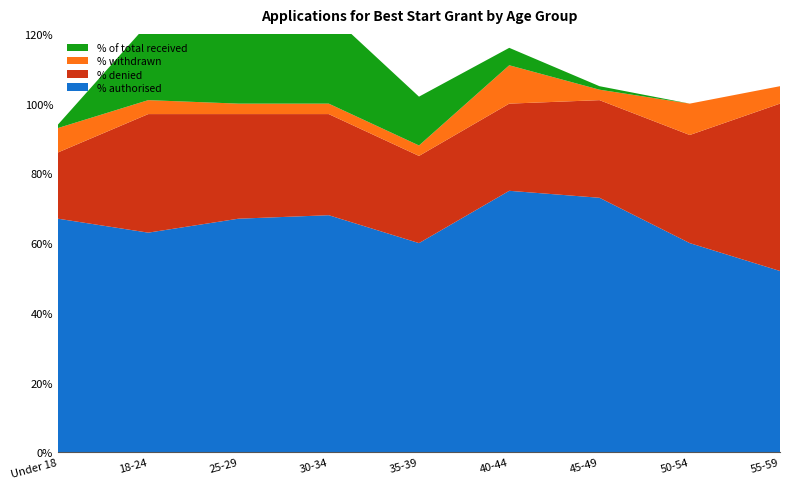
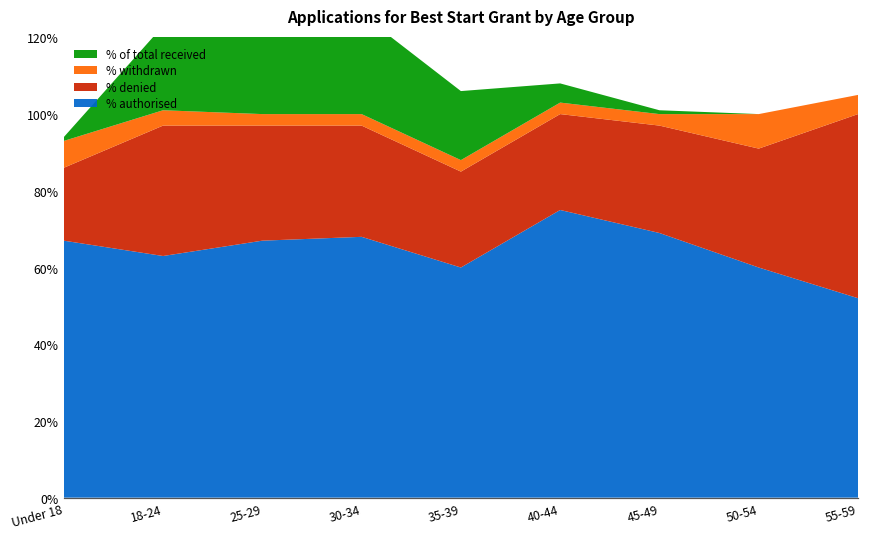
% of total received, 35-39: 14% -> 18%
% withdrawn, 40-44: 11% -> 3%
% authorised, 45-49: 73% -> 69%
